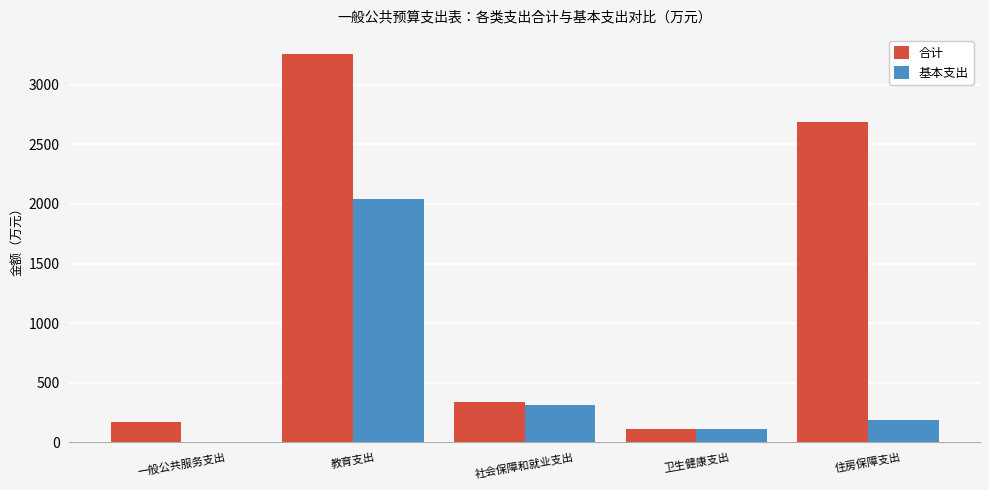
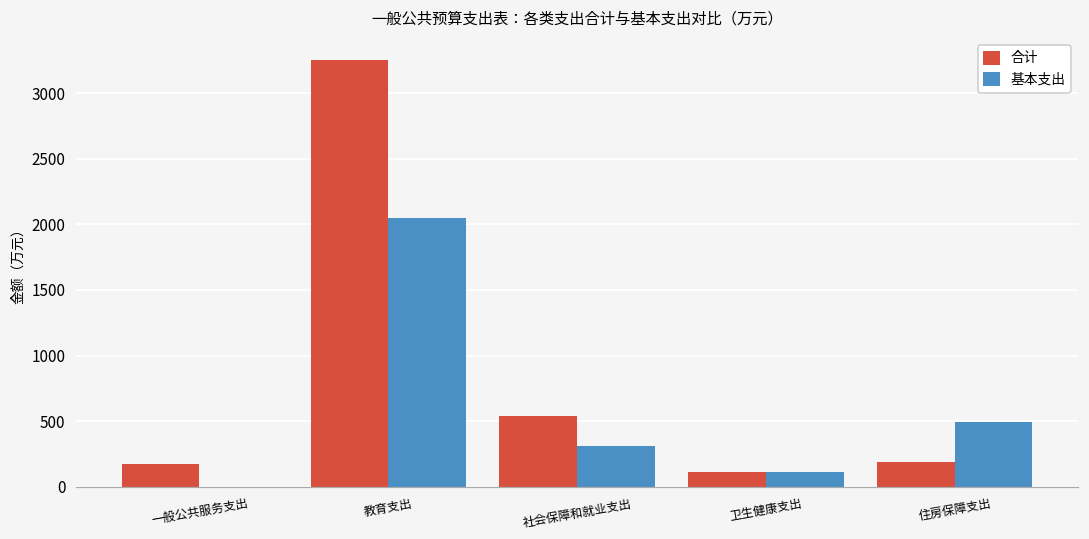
合计, 社会保障和就业支出: 340 -> 540
合计, 住房保障支出: 2680 -> 190
基本支出, 住房保障支出: 190 -> 500
